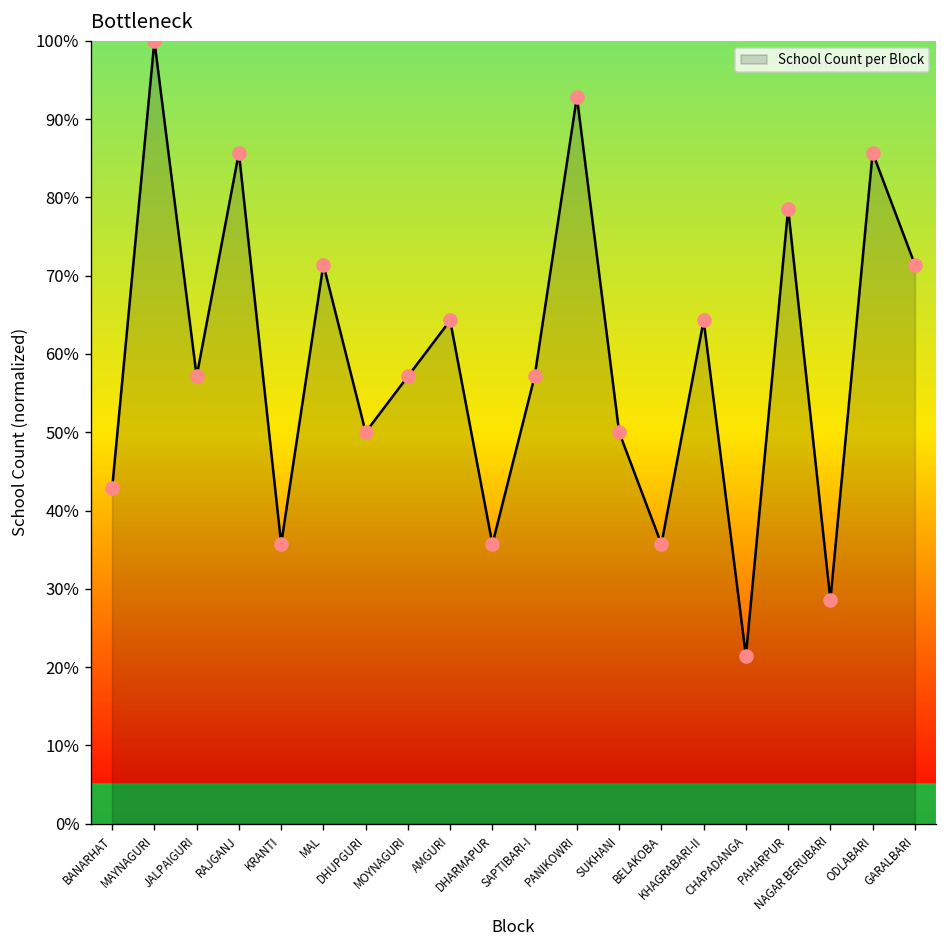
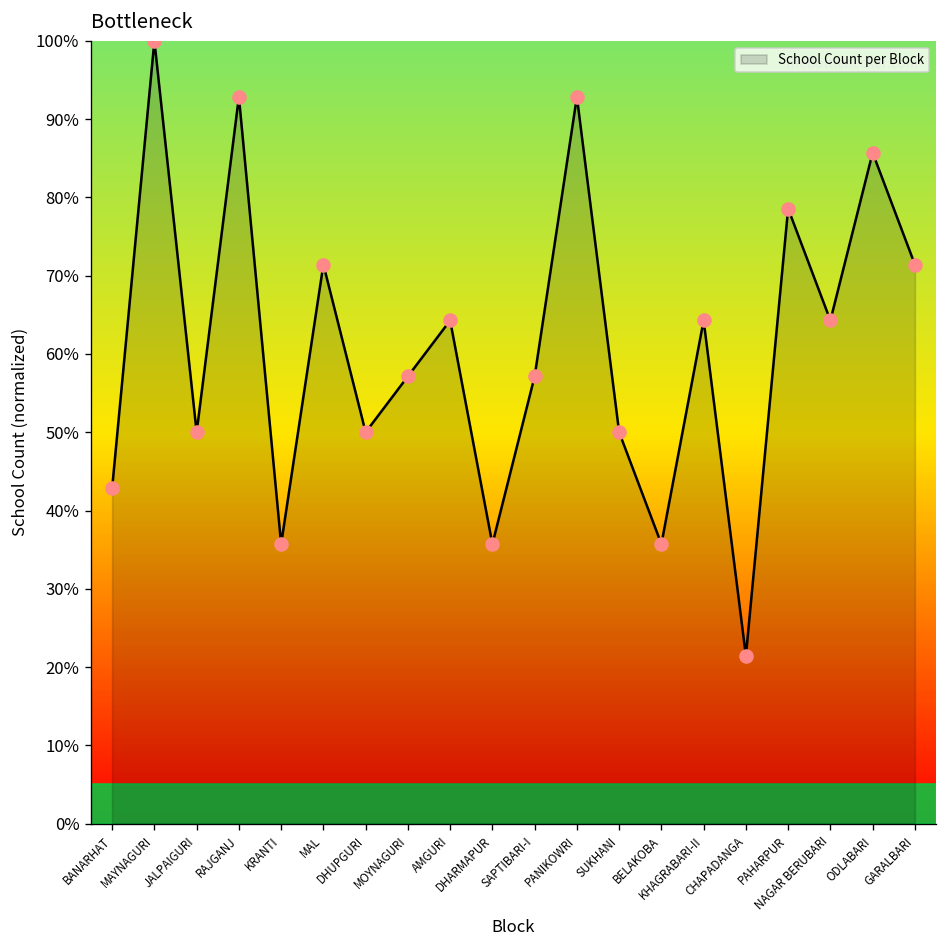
JALPAIGURI: 57% -> 50%
RAJGANJ: 86% -> 93%
NAGAR BERUBARI: 29% -> 64%
